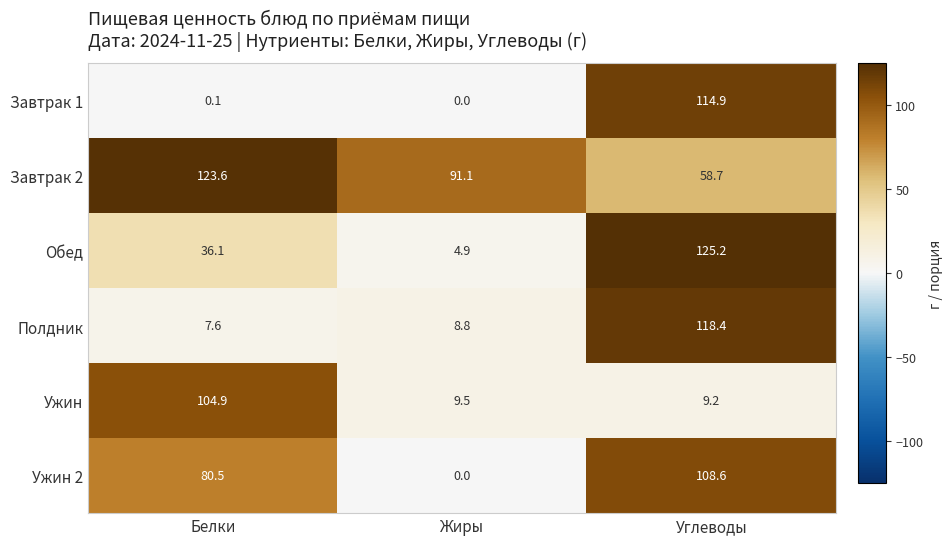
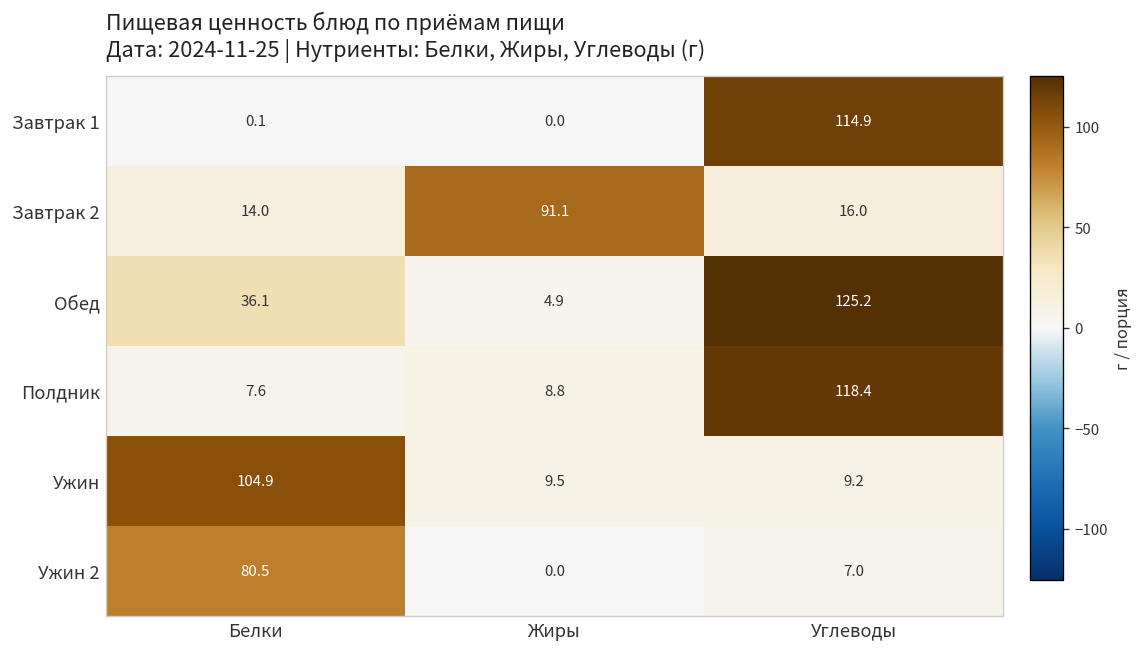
Завтрак 2, Белки: 123.6 -> 14.0
Завтрак 2, Углеводы: 58.7 -> 16.0
Ужин 2, Углеводы: 108.6 -> 7.0
